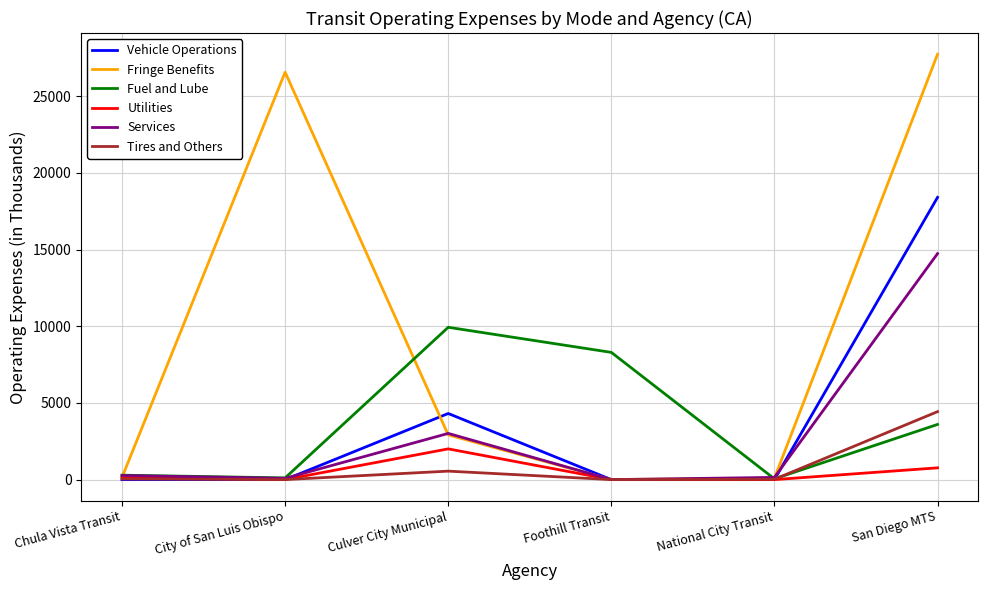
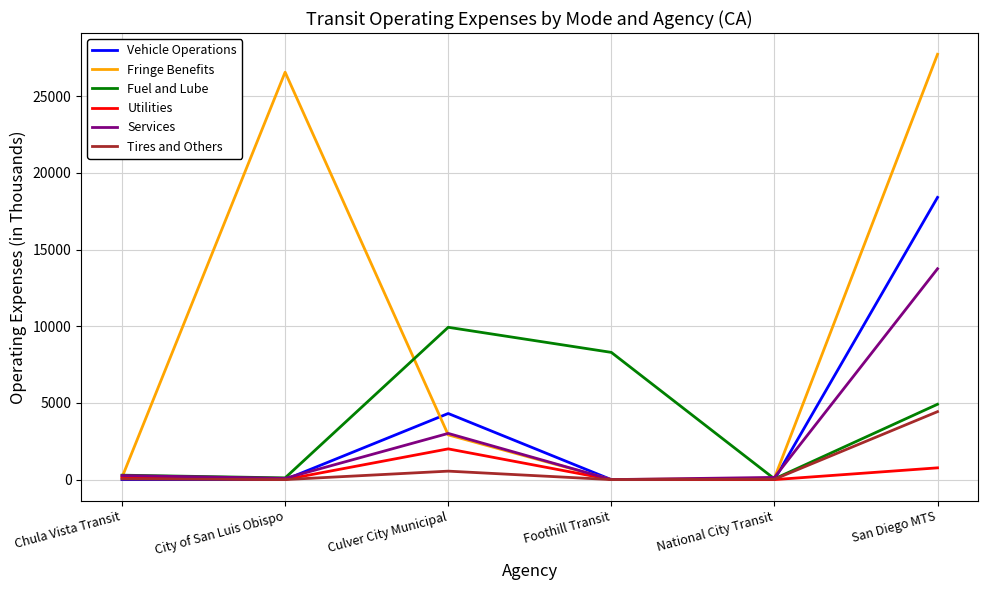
Fuel and Lube, San Diego MTS: 3600 -> 4900
Services, San Diego MTS: 14700 -> 13700
